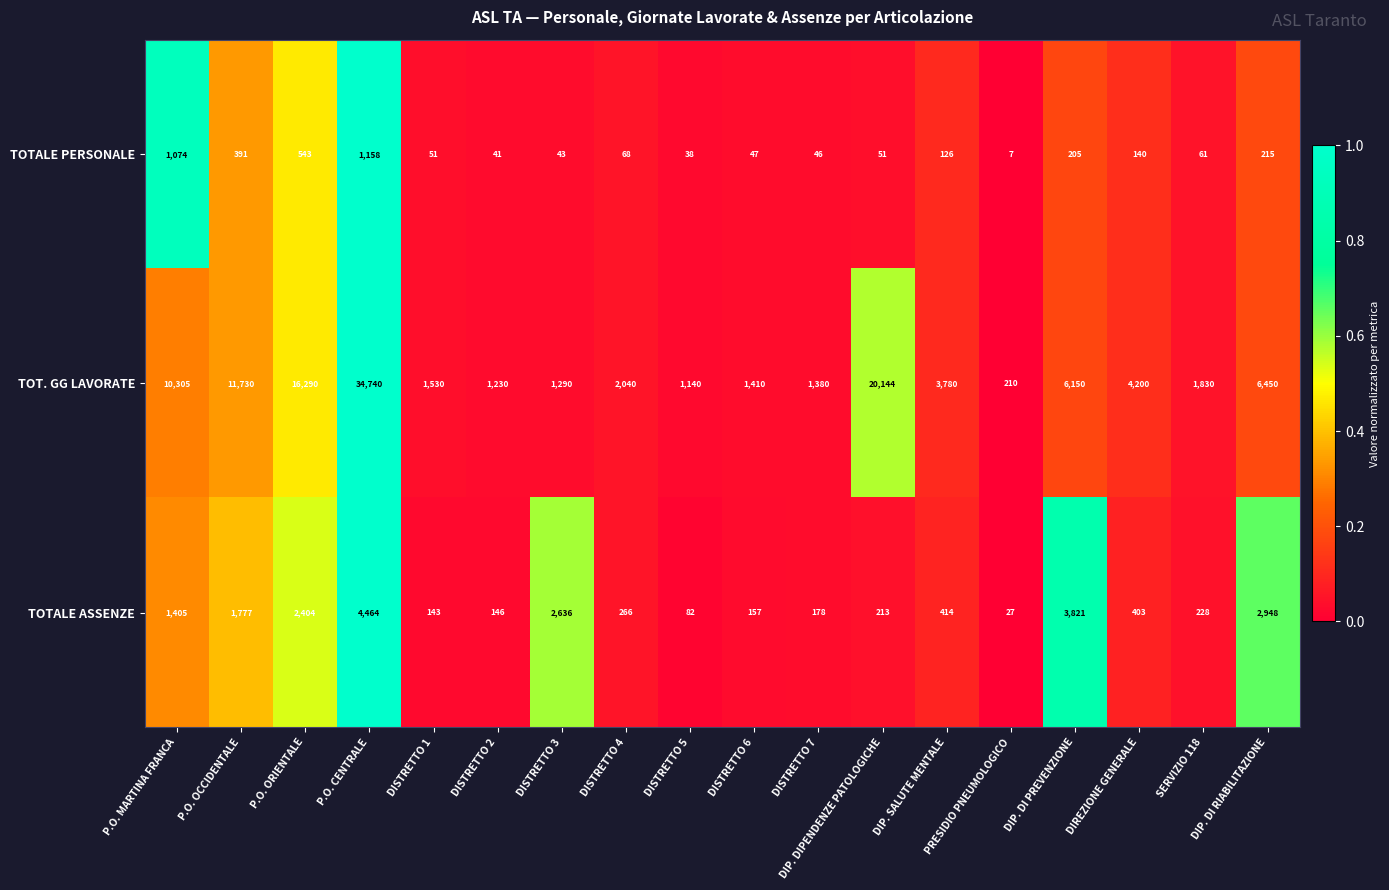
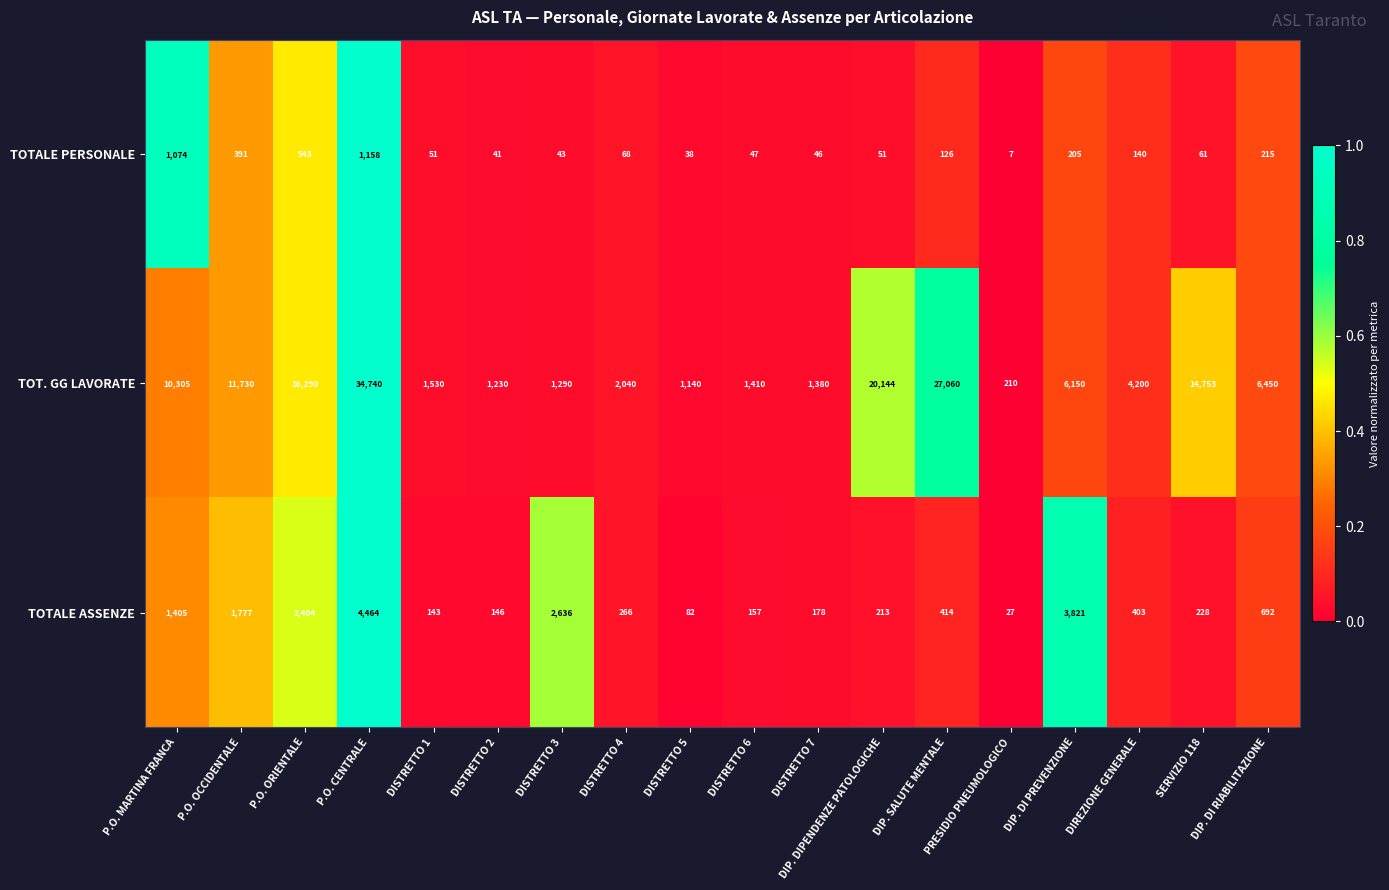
TOT. GG LAVORATE, DIP. SALUTE MENTALE: 3,780 -> 27,060
TOT. GG LAVORATE, SERVIZIO 118: 1,830 -> 14,753
TOTALE ASSENZE, DIP. DI RIABILITAZIONE: 2,948 -> 692
